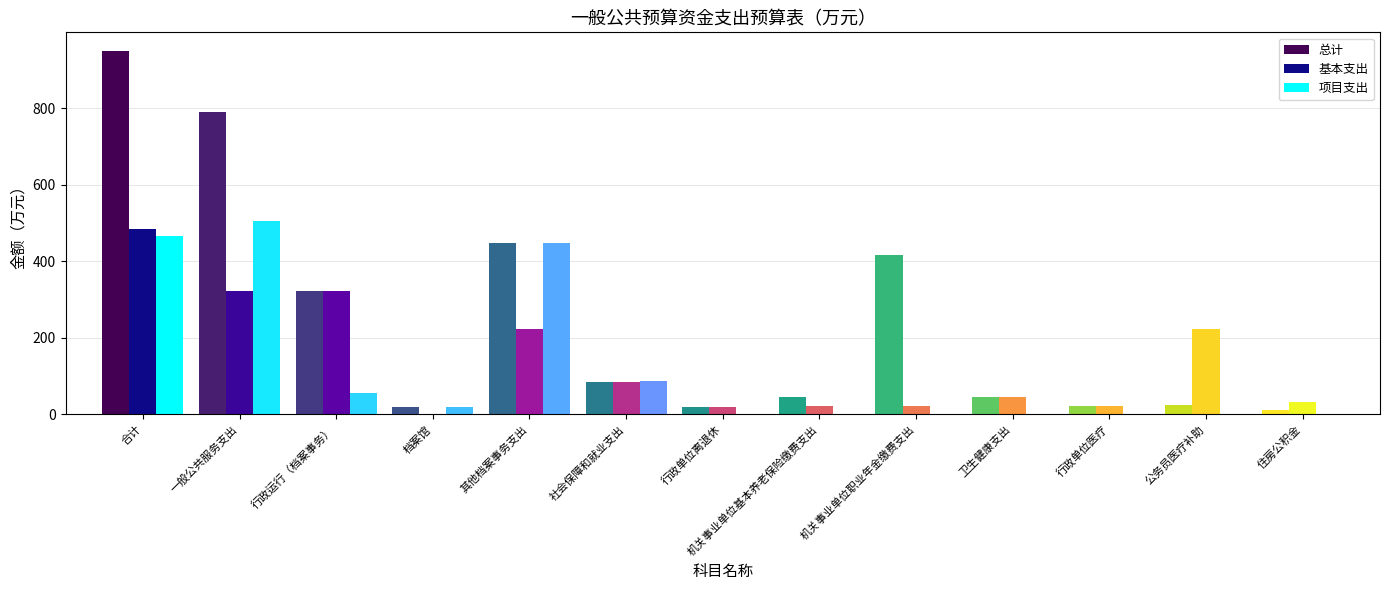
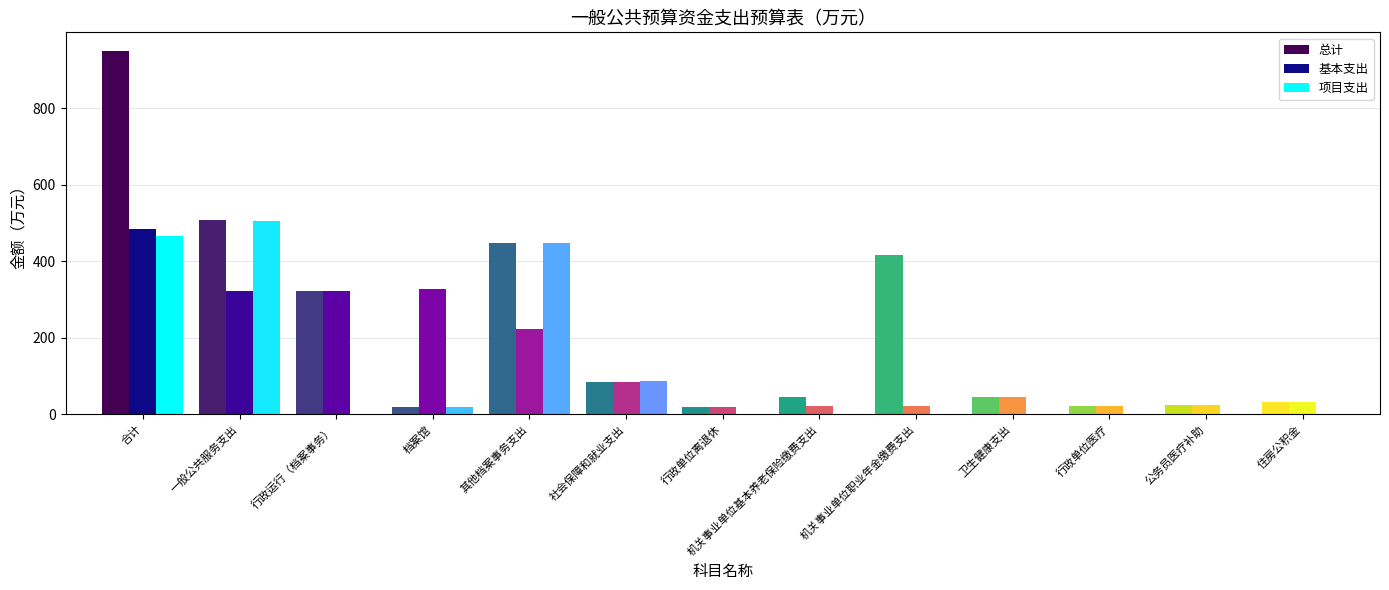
总计, 一般公共服务支出: 790 -> 510
项目支出, 行政运行（档案事务）: 60 -> 0
基本支出, 档案馆: 0 -> 330
基本支出, 公务员医疗补助: 220 -> 20
总计, 住房公积金: 10 -> 30
